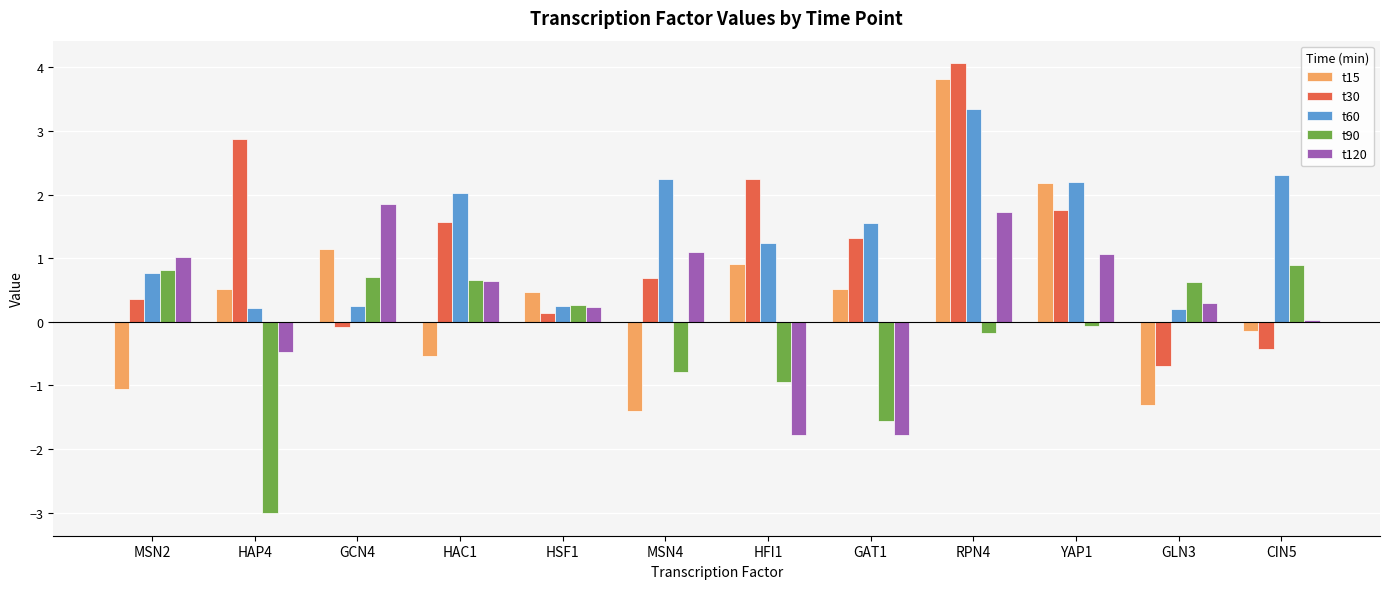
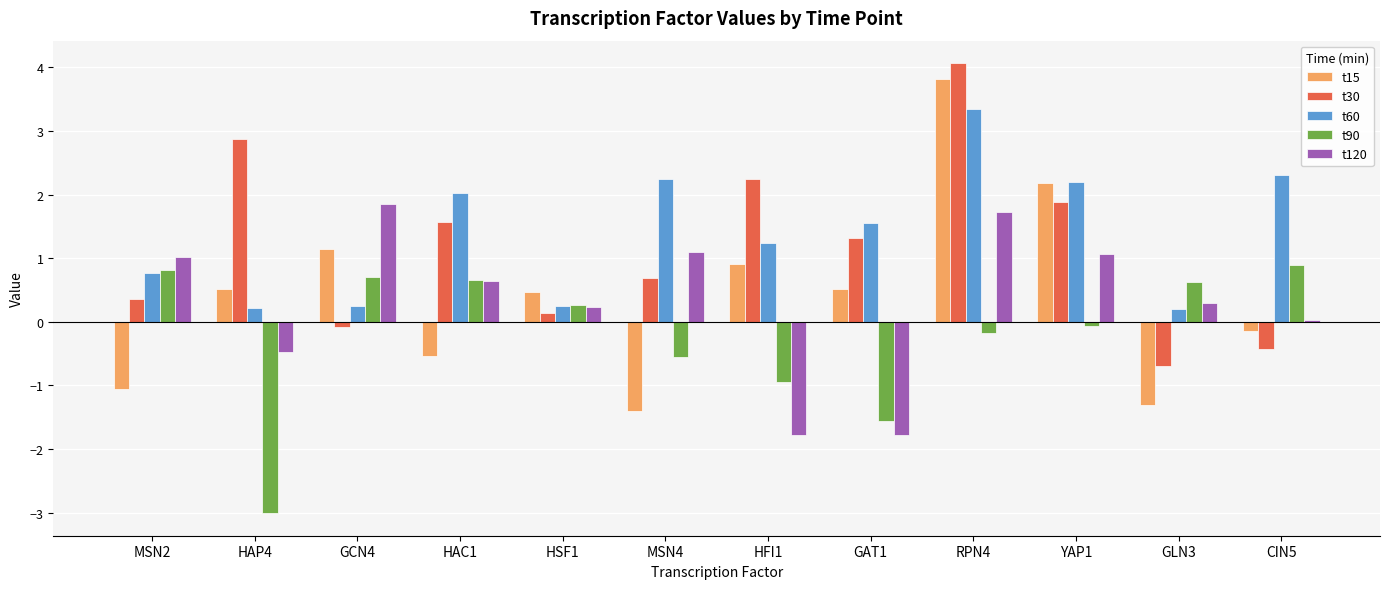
t90, MSN4: -0.8 -> -0.6
t30, YAP1: 1.8 -> 1.9
